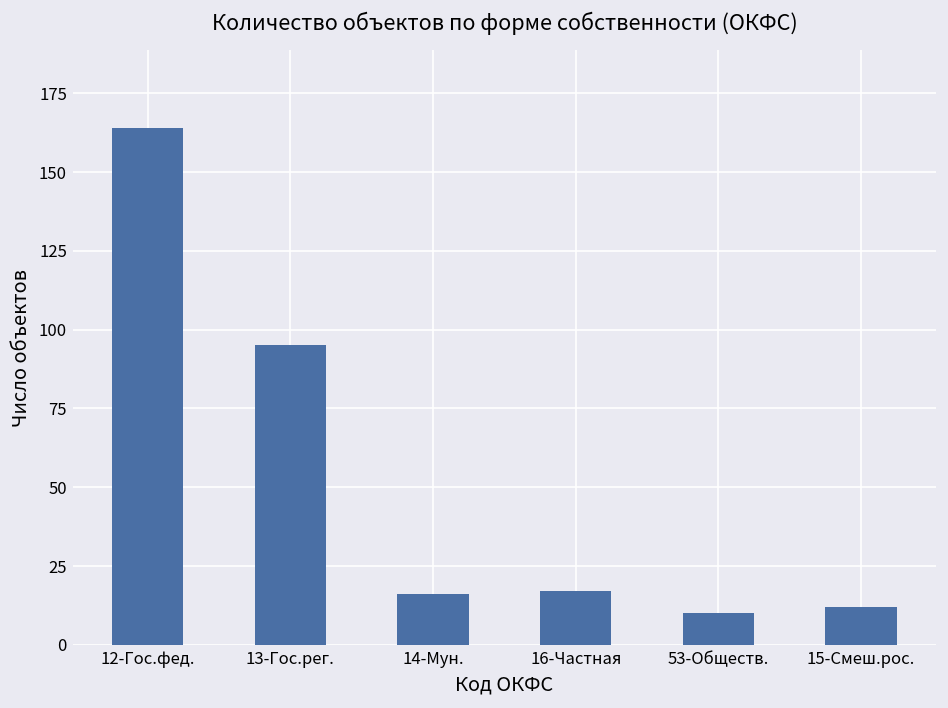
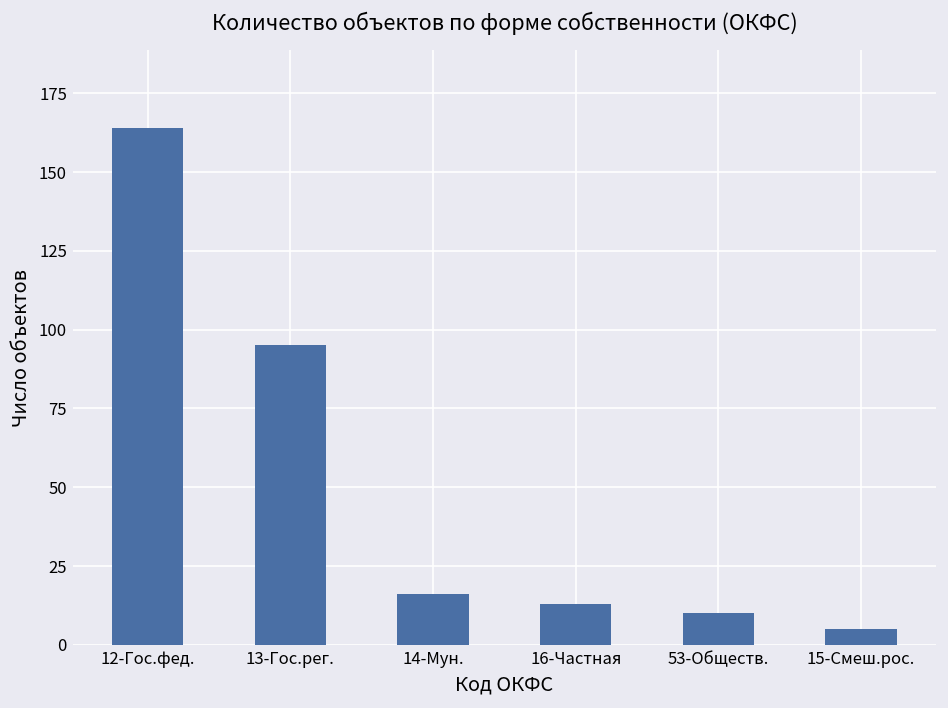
16-Частная: 17 -> 13
15-Смеш.рос.: 12 -> 5
